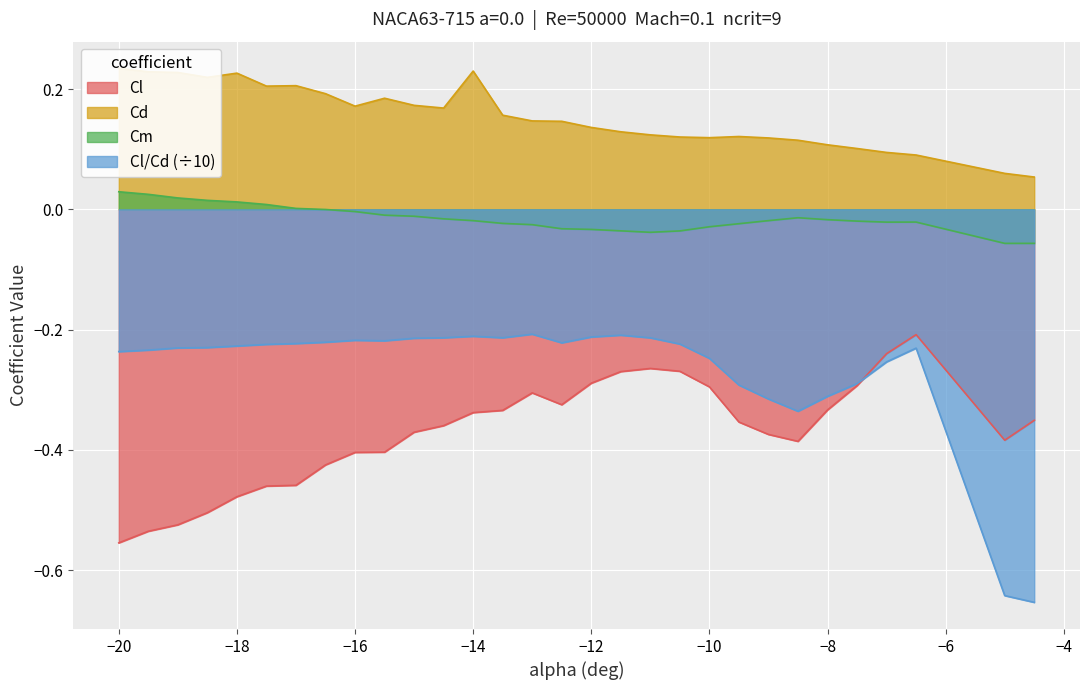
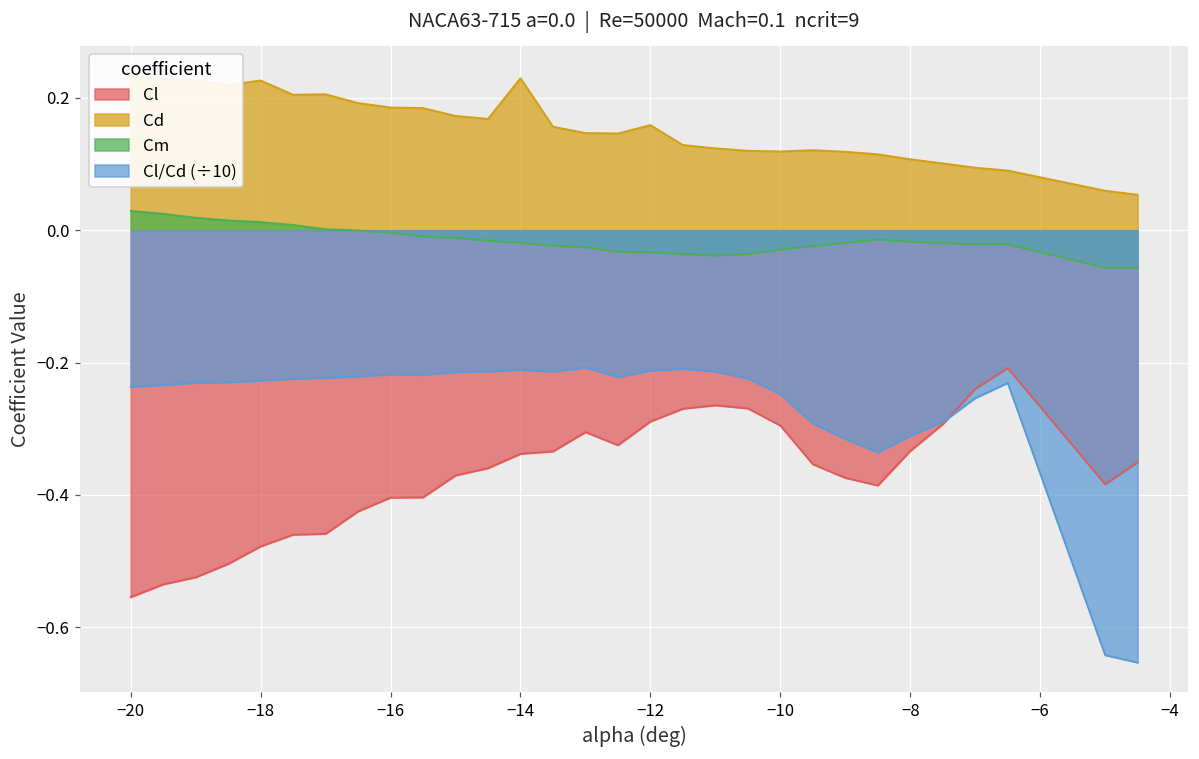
Cd, −16: 0.17 -> 0.19
Cd, −12: 0.14 -> 0.16
